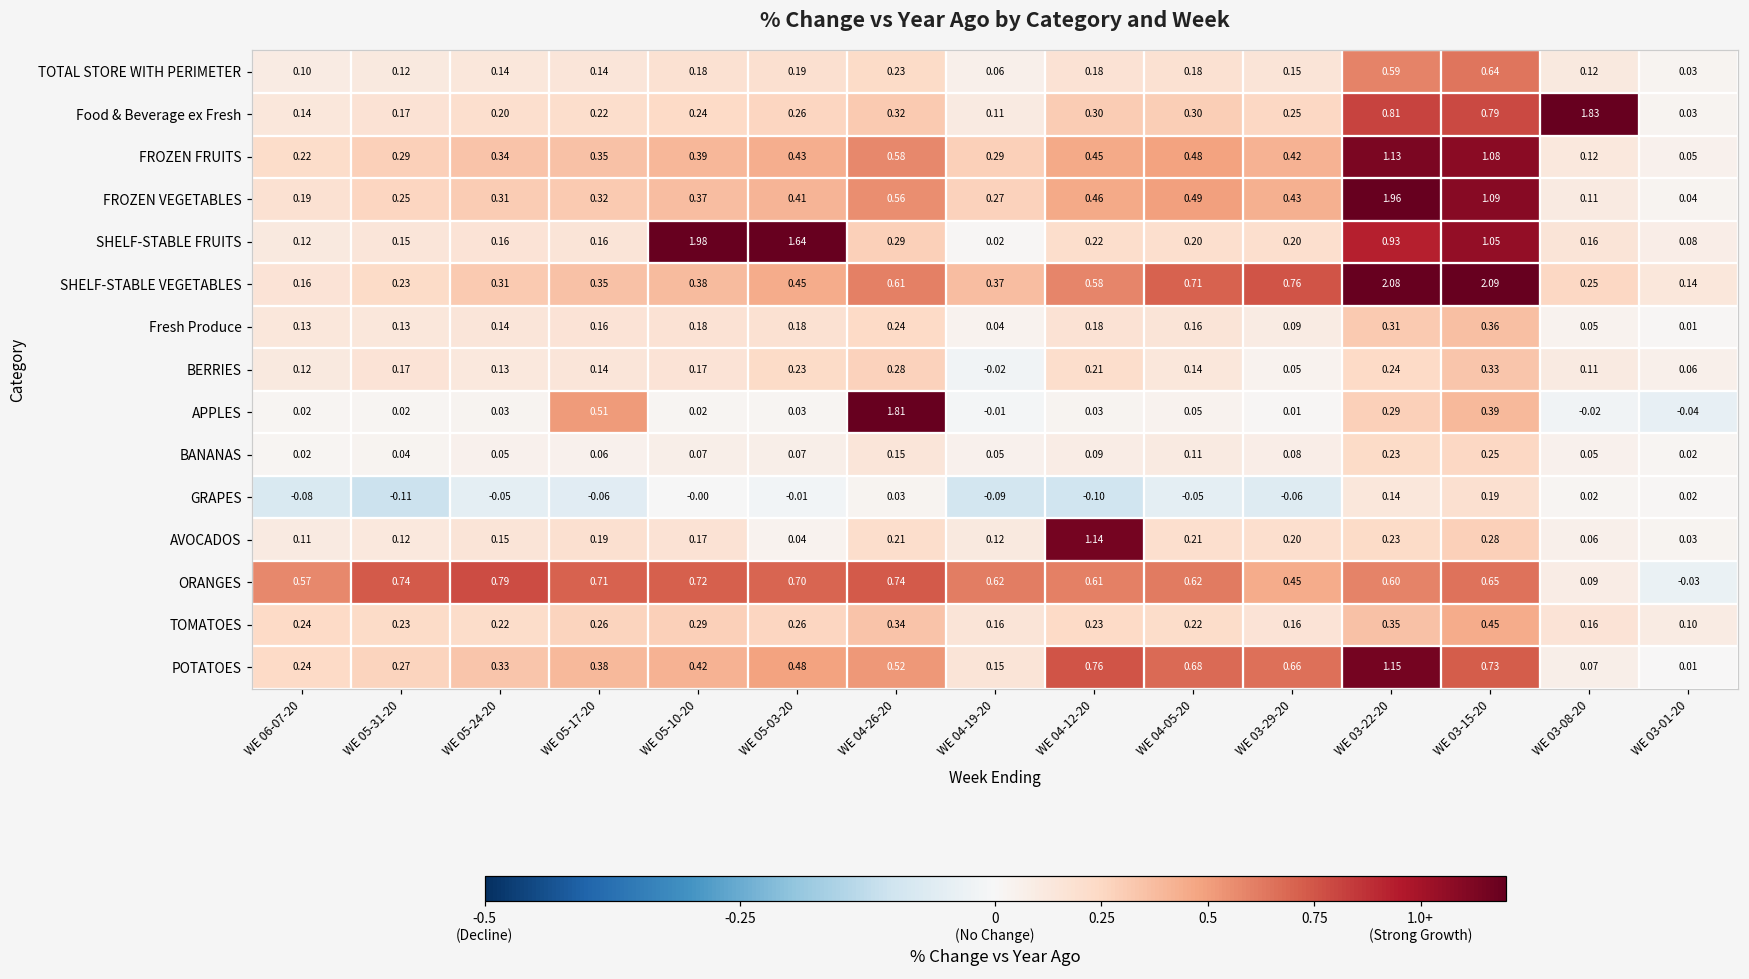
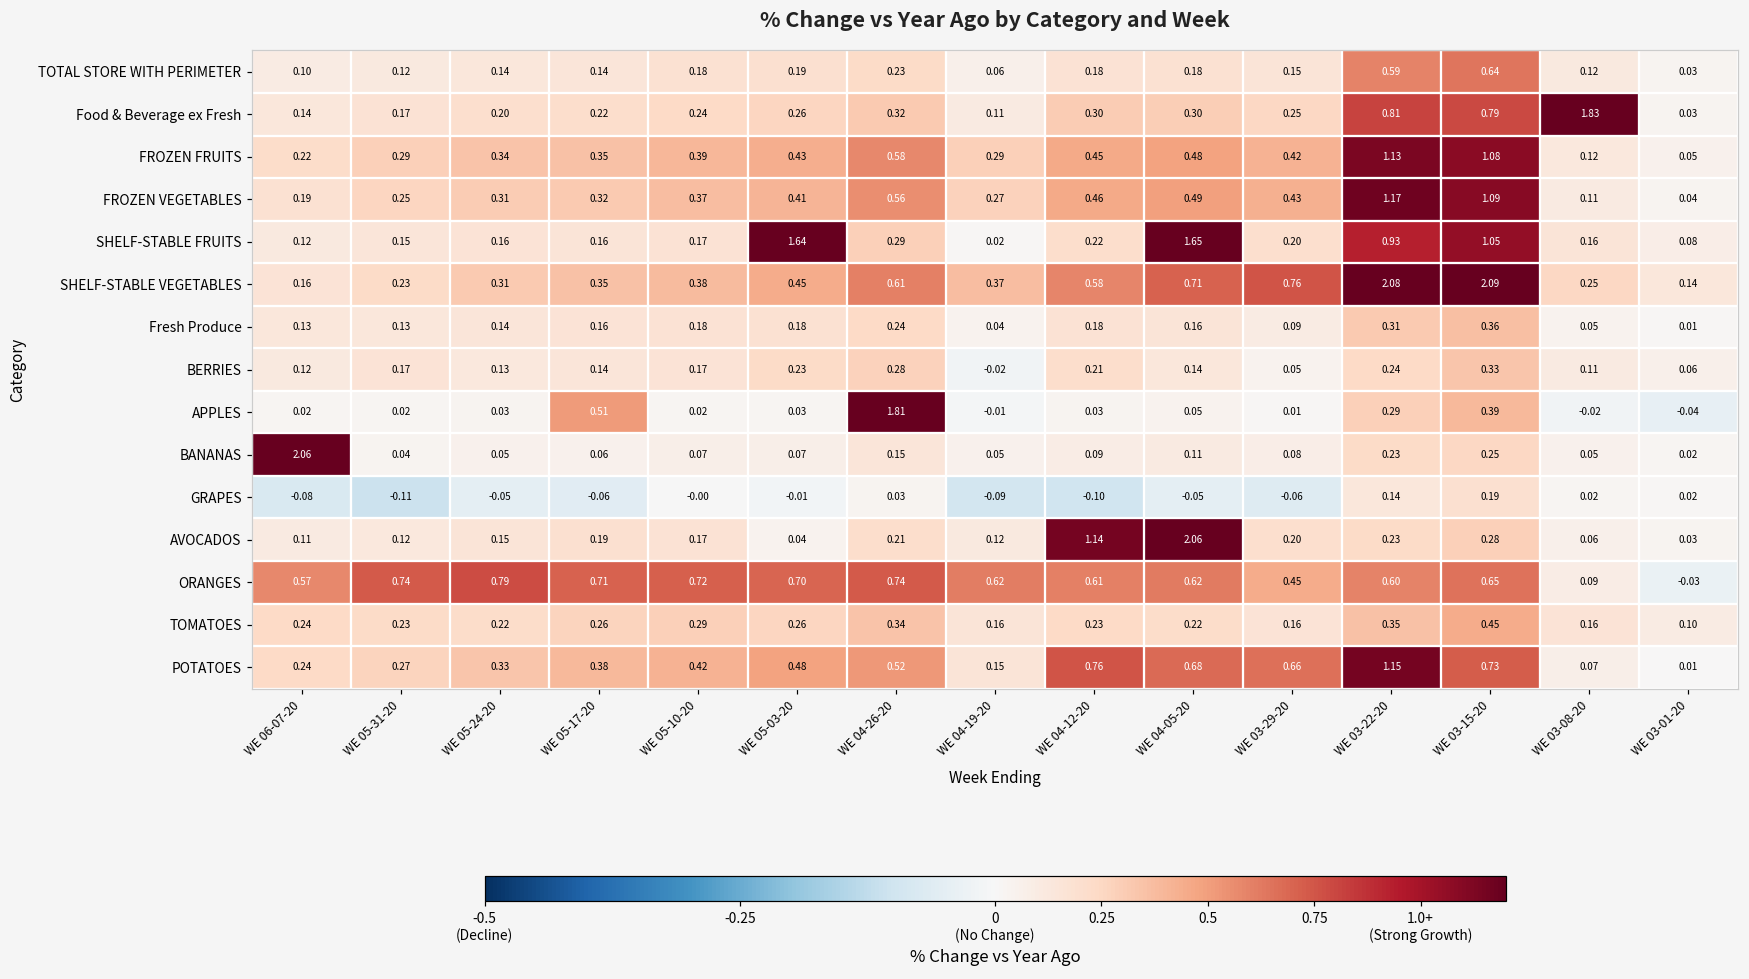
FROZEN VEGETABLES, WE 03-22-20: 1.96 -> 1.17
SHELF-STABLE FRUITS, WE 05-10-20: 1.98 -> 0.17
SHELF-STABLE FRUITS, WE 04-05-20: 0.20 -> 1.65
BANANAS, WE 06-07-20: 0.02 -> 2.06
AVOCADOS, WE 04-05-20: 0.21 -> 2.06
